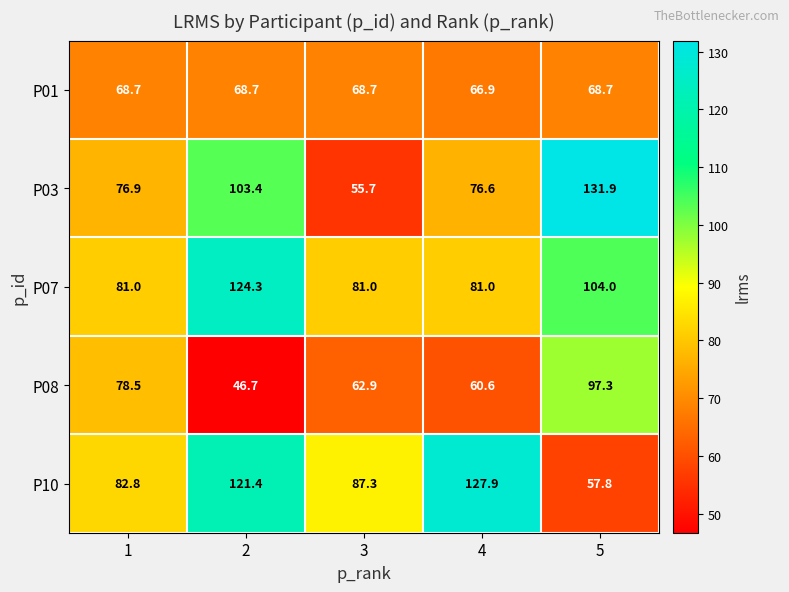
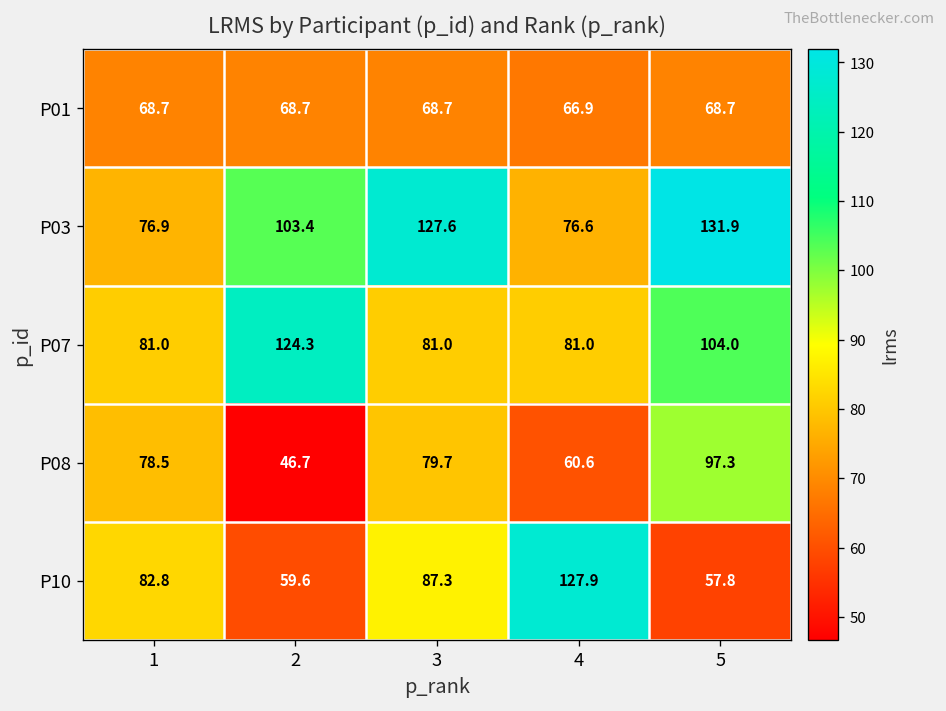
P03, 3: 55.7 -> 127.6
P08, 3: 62.9 -> 79.7
P10, 2: 121.4 -> 59.6
